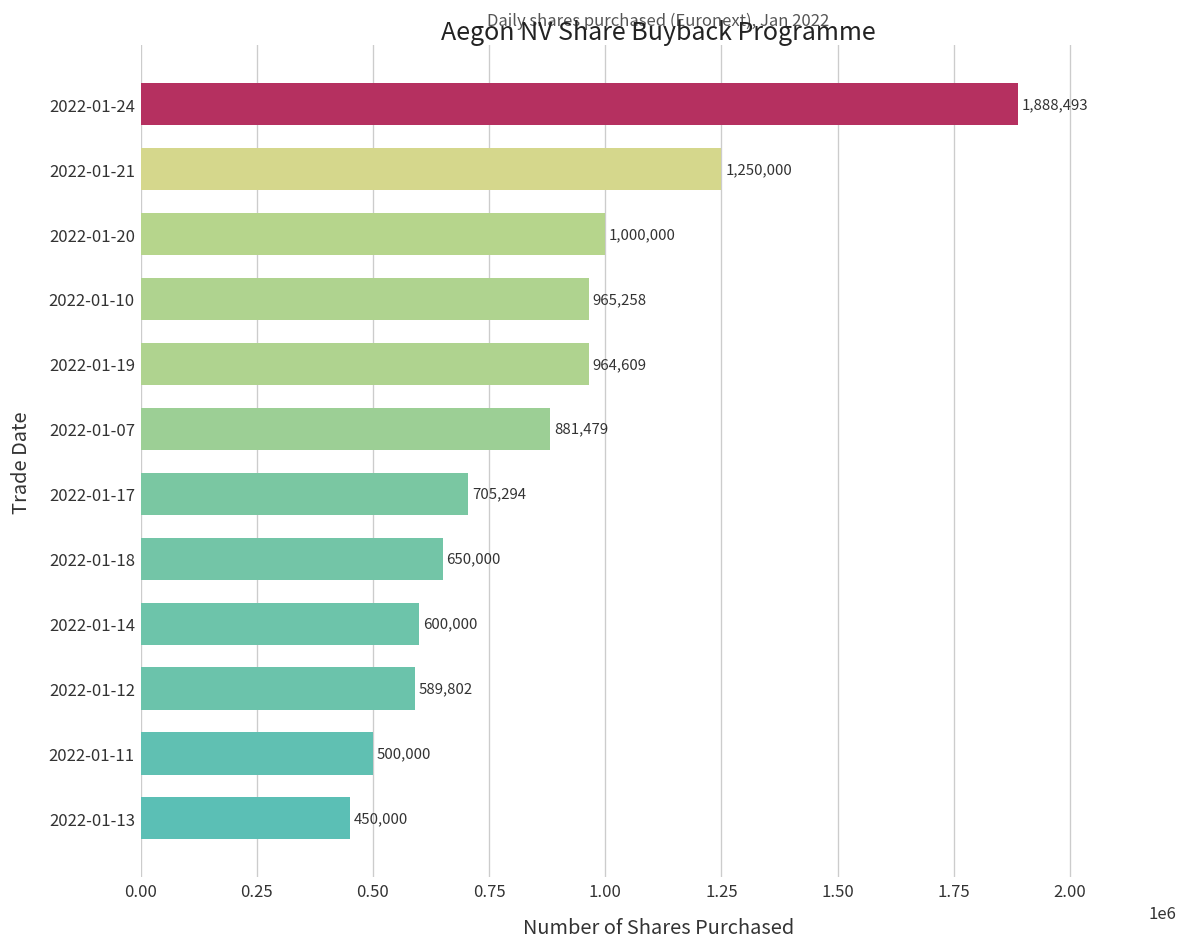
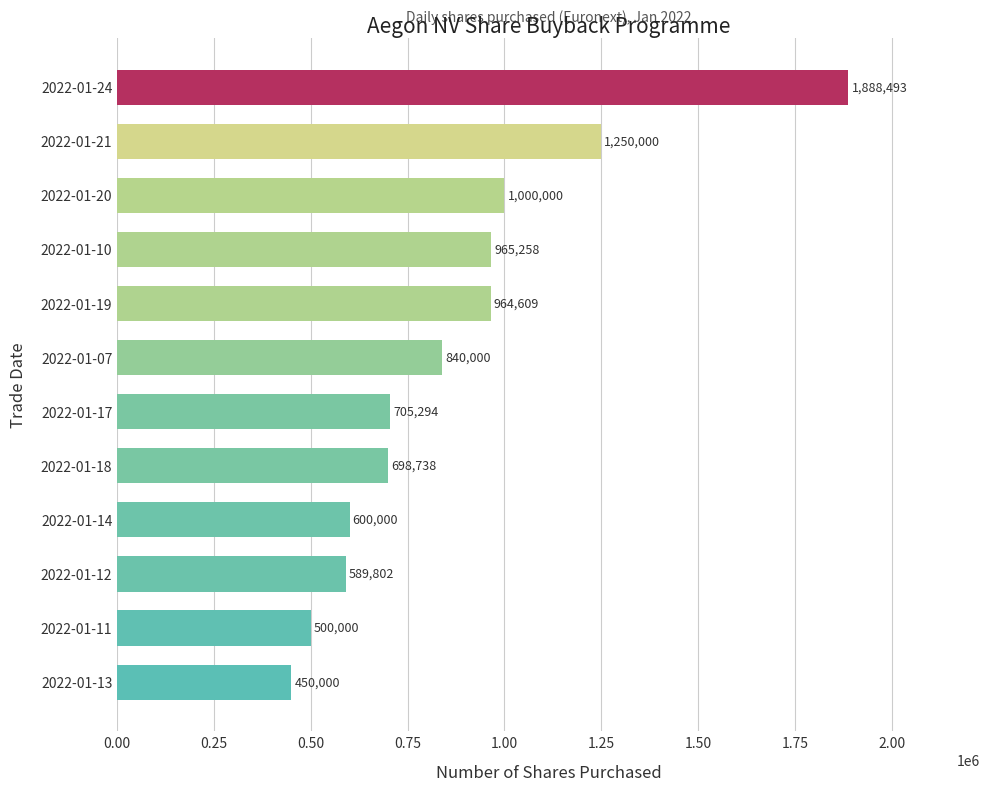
2022-01-07: 881,479 -> 840,000
2022-01-18: 650,000 -> 698,738
